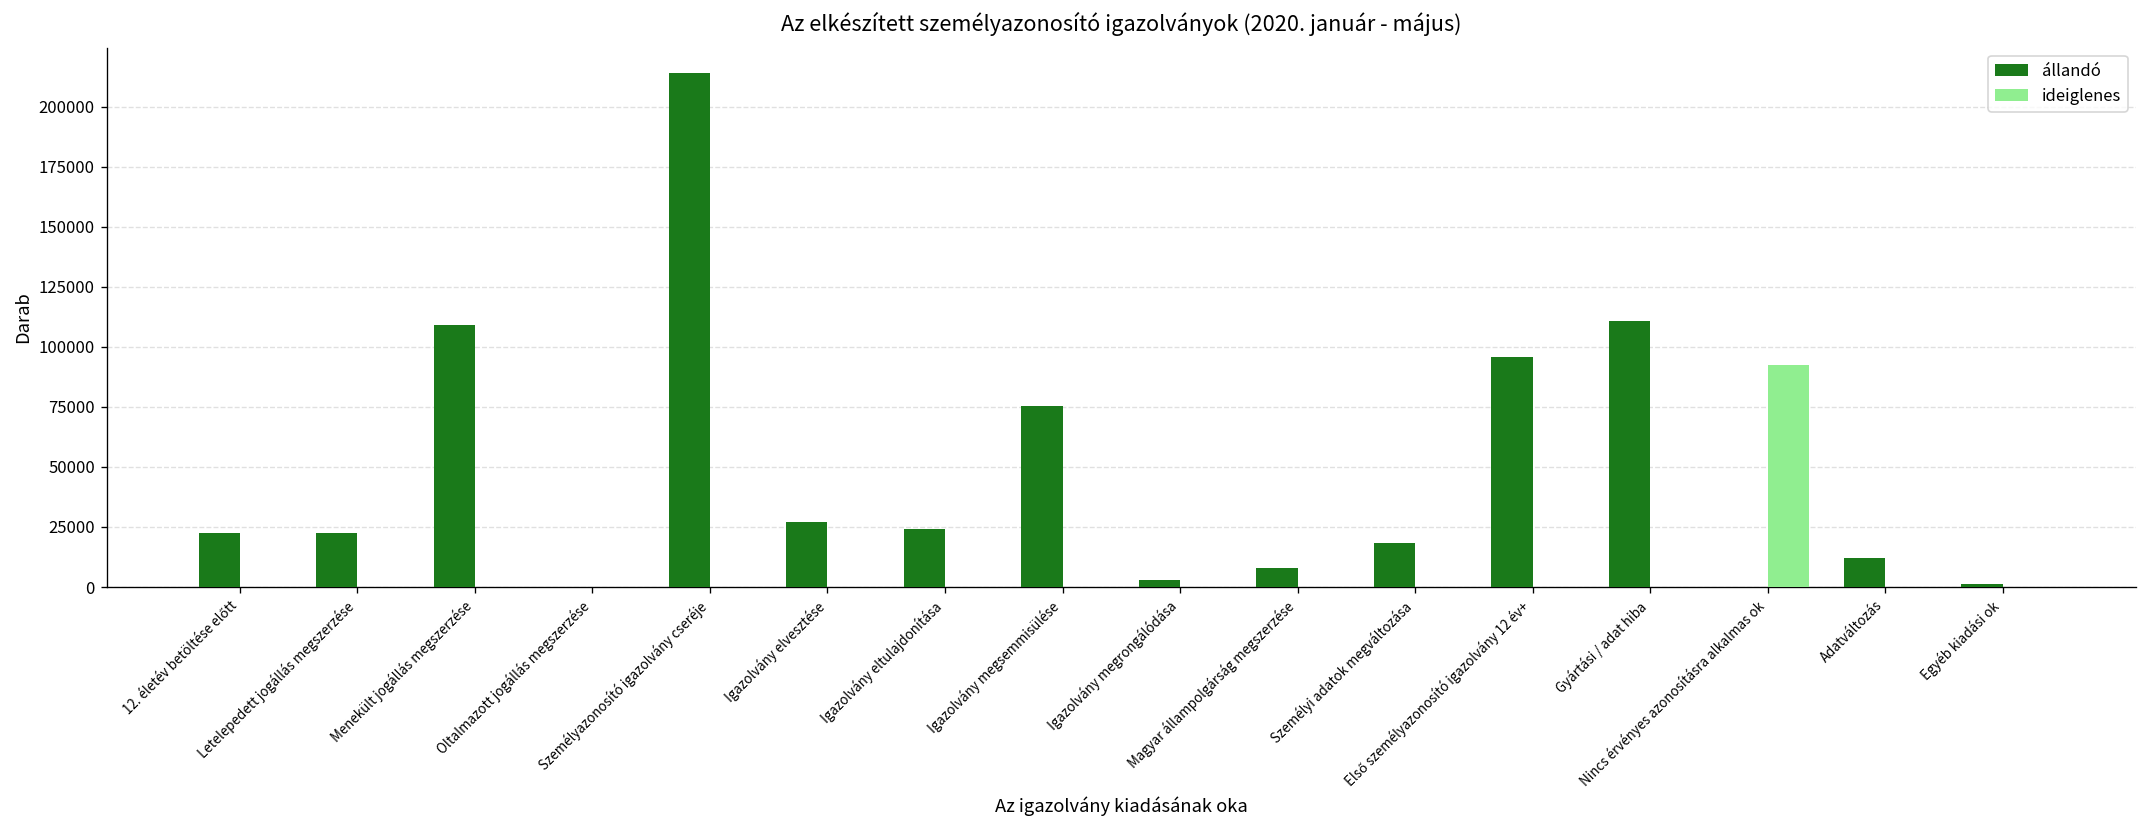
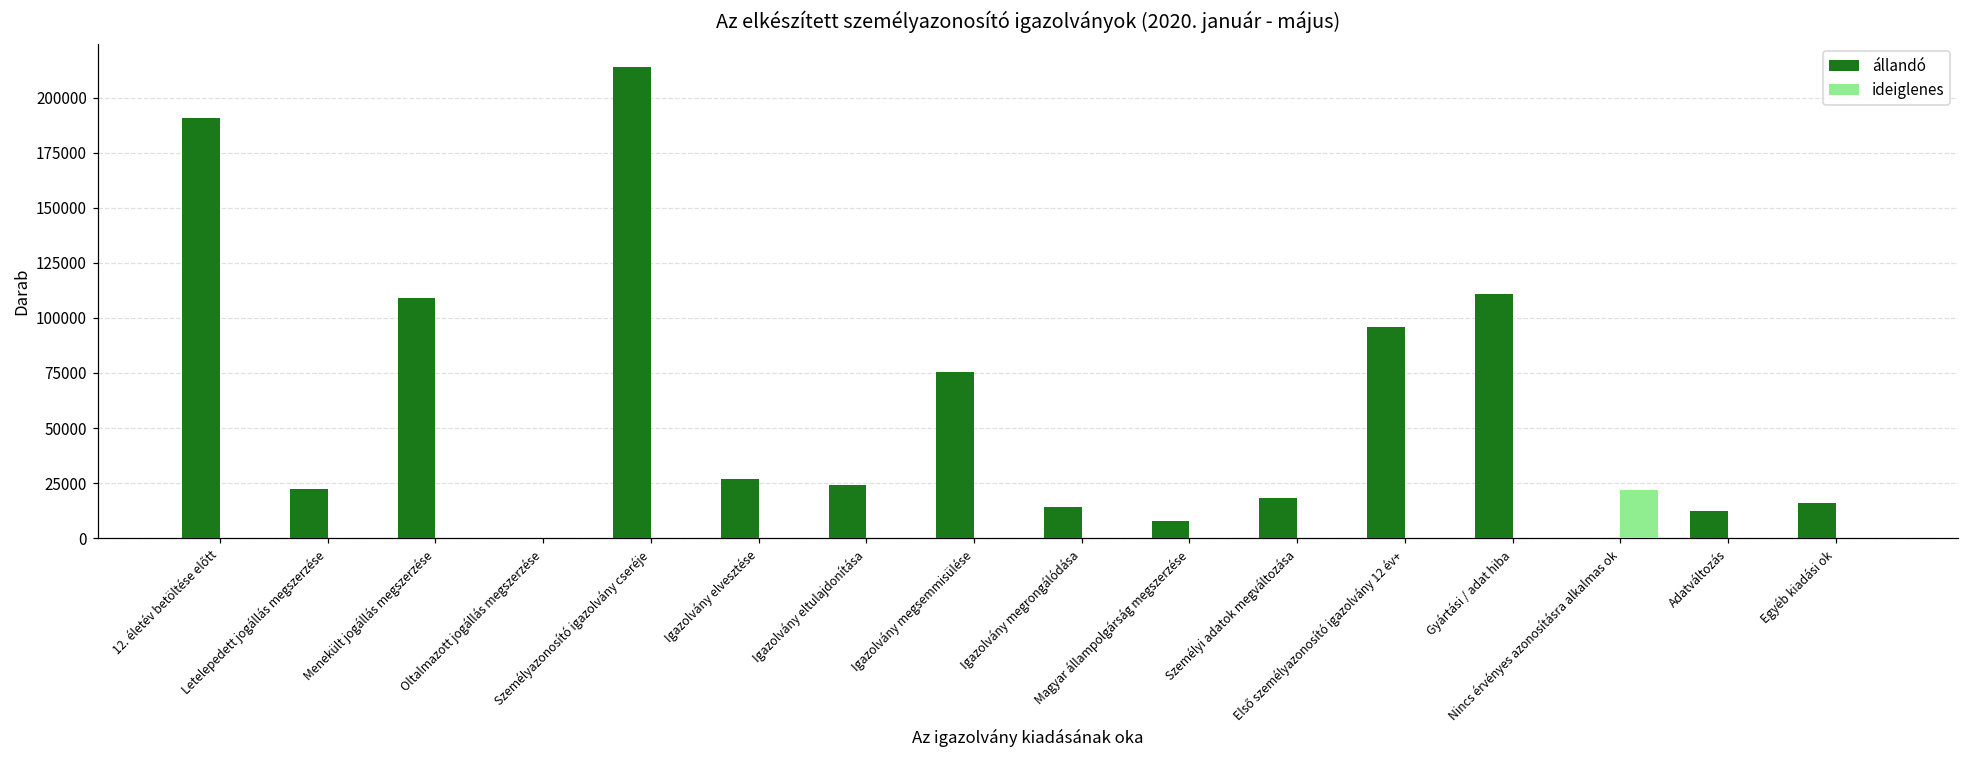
állandó, 12. életév betöltése előtt: 22000 -> 191000
állandó, Igazolvány megrongálódása: 3000 -> 14000
ideiglenes, Nincs érvényes azonosításra alkalmas ok: 92000 -> 22000
állandó, Egyéb kiadási ok: 1000 -> 16000
